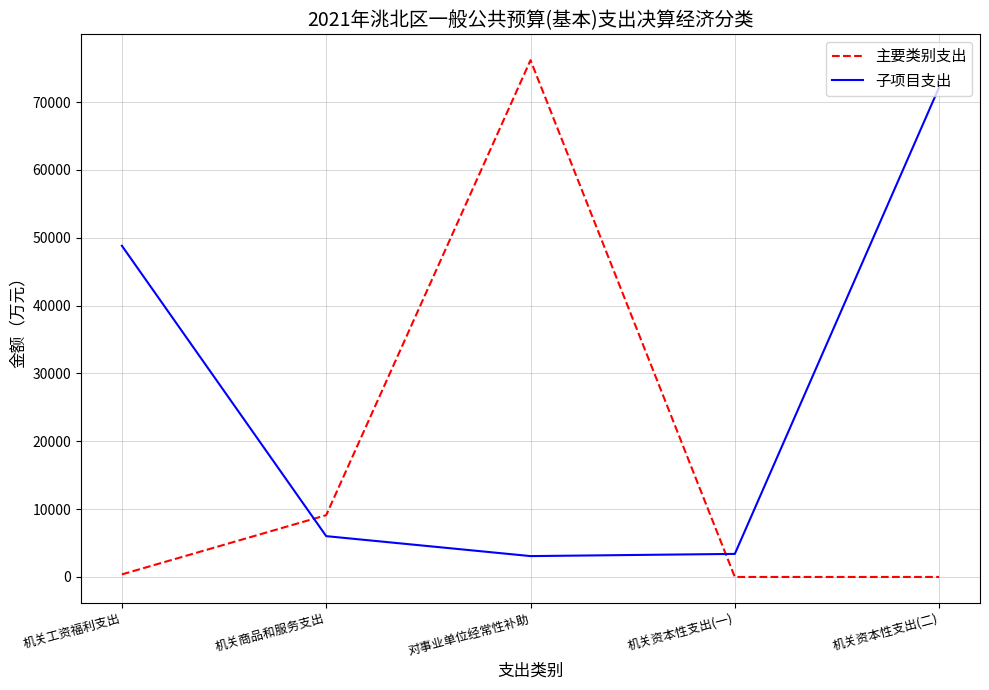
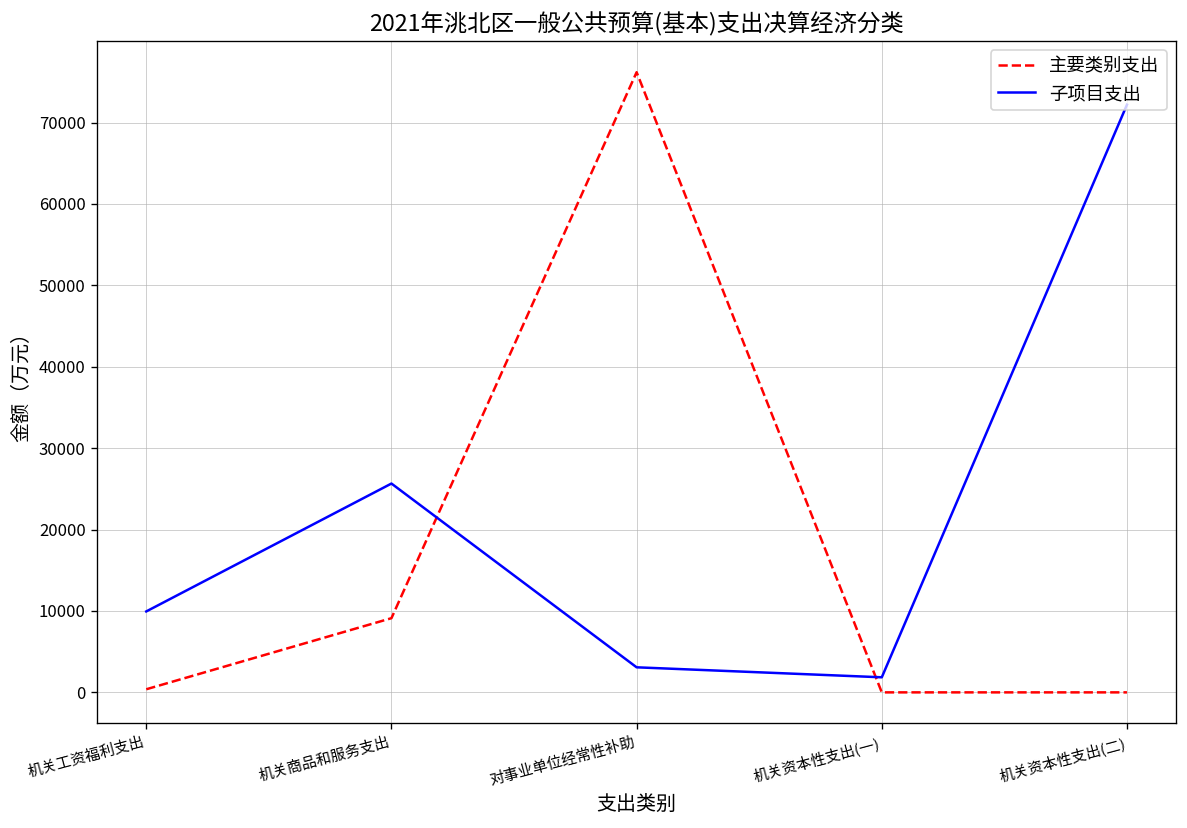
子项目支出, 机关工资福利支出: 49000 -> 10000
子项目支出, 机关商品和服务支出: 6000 -> 26000
子项目支出, 机关资本性支出(一): 3000 -> 2000
